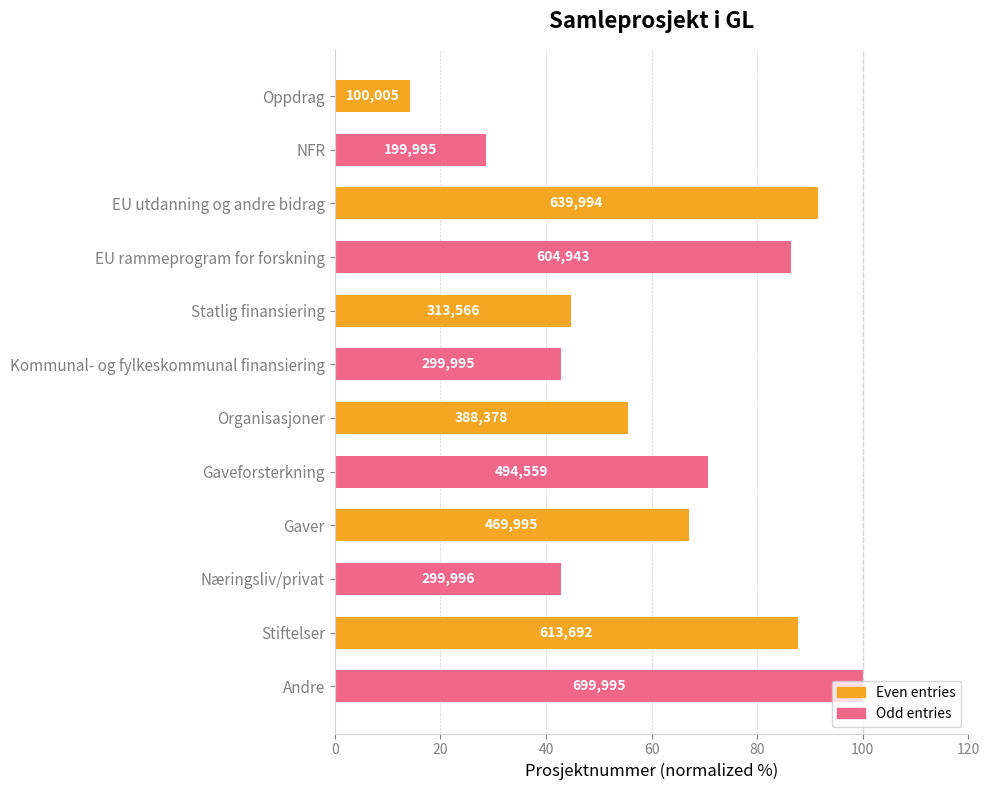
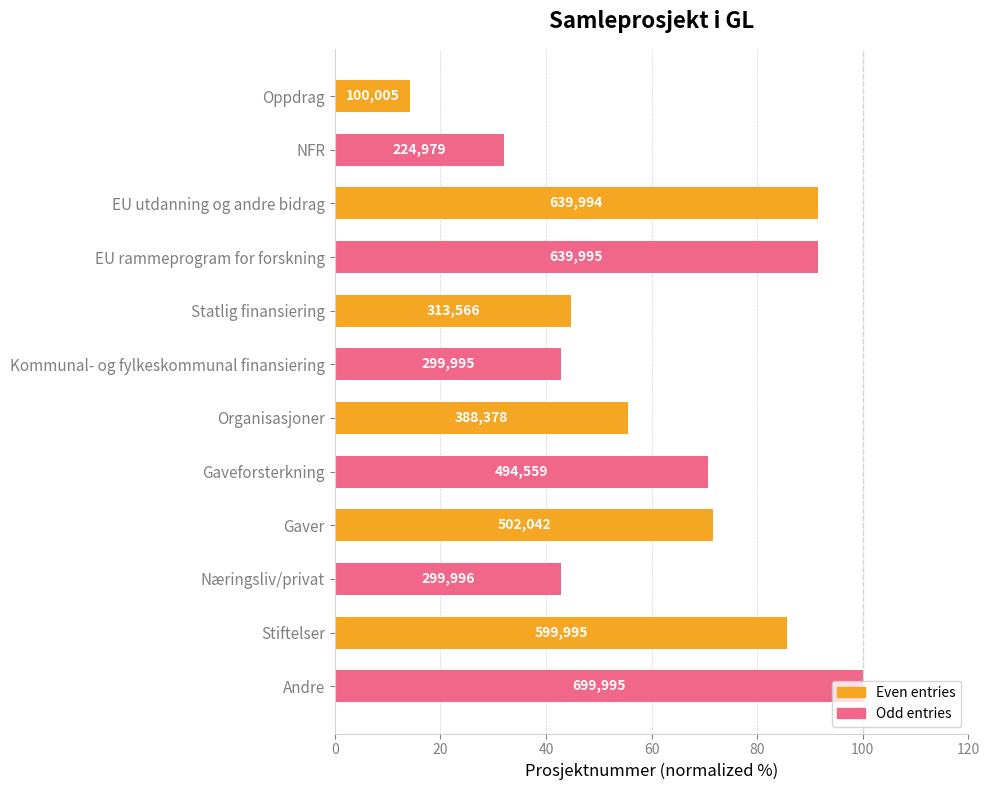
NFR: 199,995 -> 224,979
EU rammeprogram for forskning: 604,943 -> 639,995
Gaver: 469,995 -> 502,042
Stiftelser: 613,692 -> 599,995
